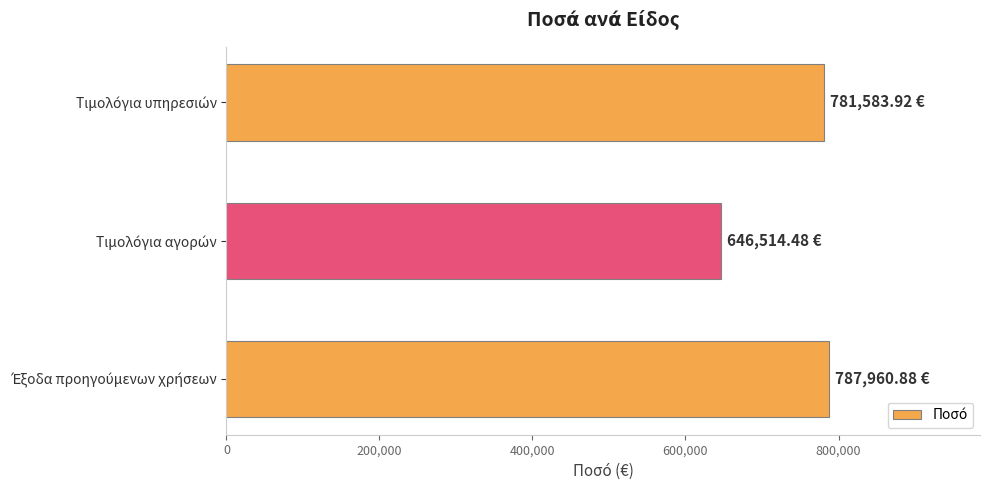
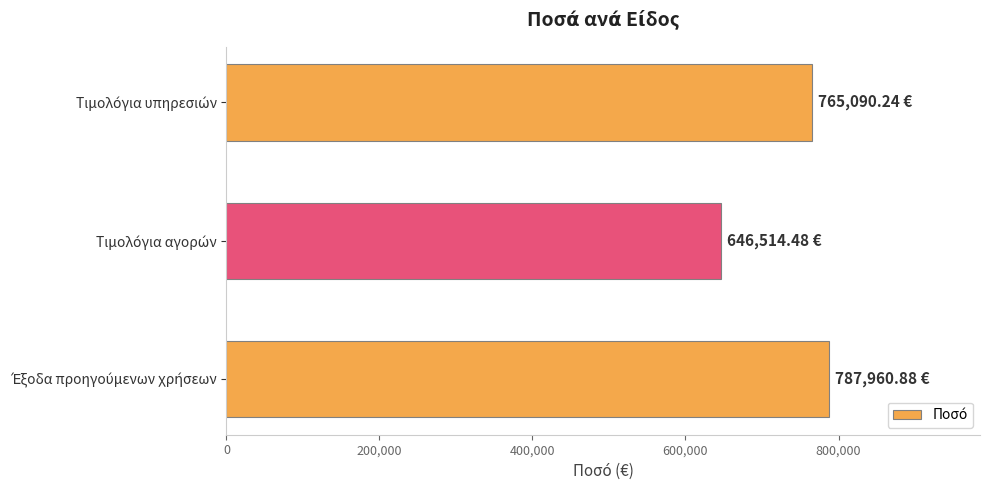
Τιμολόγια υπηρεσιών: 781,583.92 -> 765,090.24
